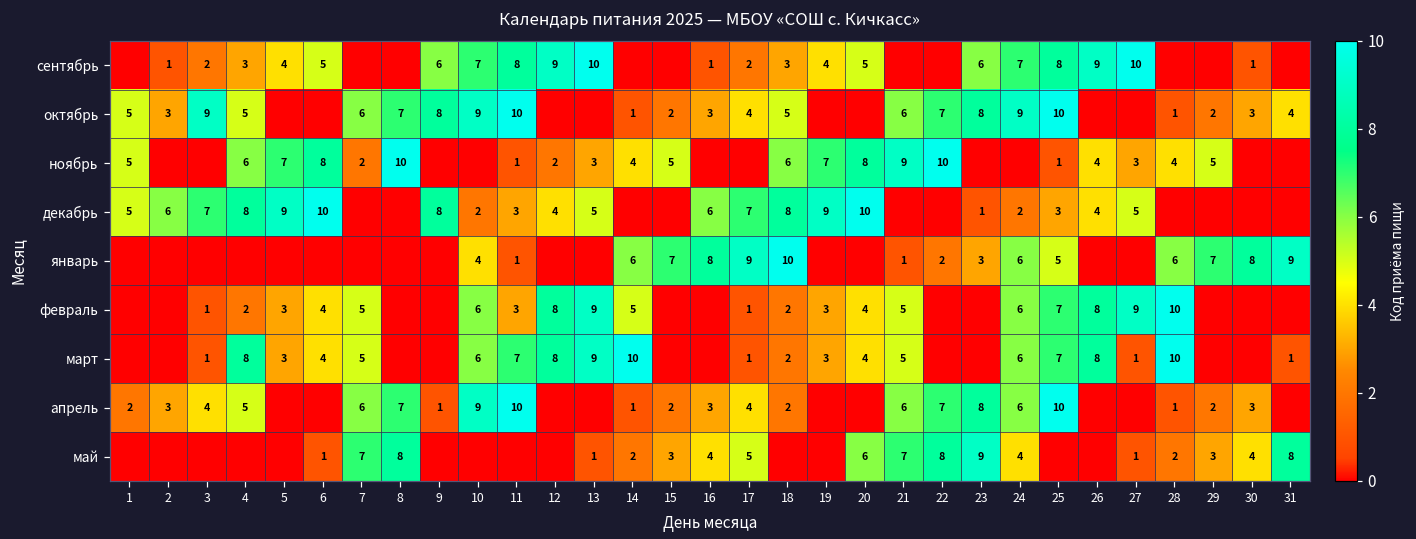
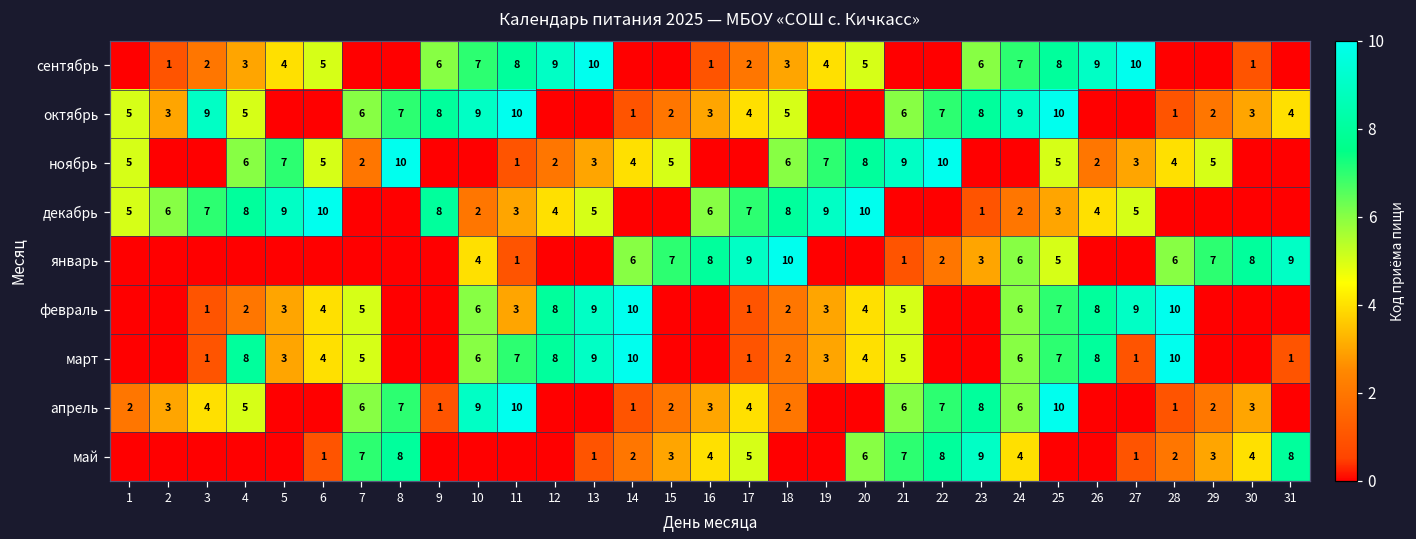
ноябрь, 6: 8 -> 5
ноябрь, 25: 1 -> 5
ноябрь, 26: 4 -> 2
февраль, 14: 5 -> 10
